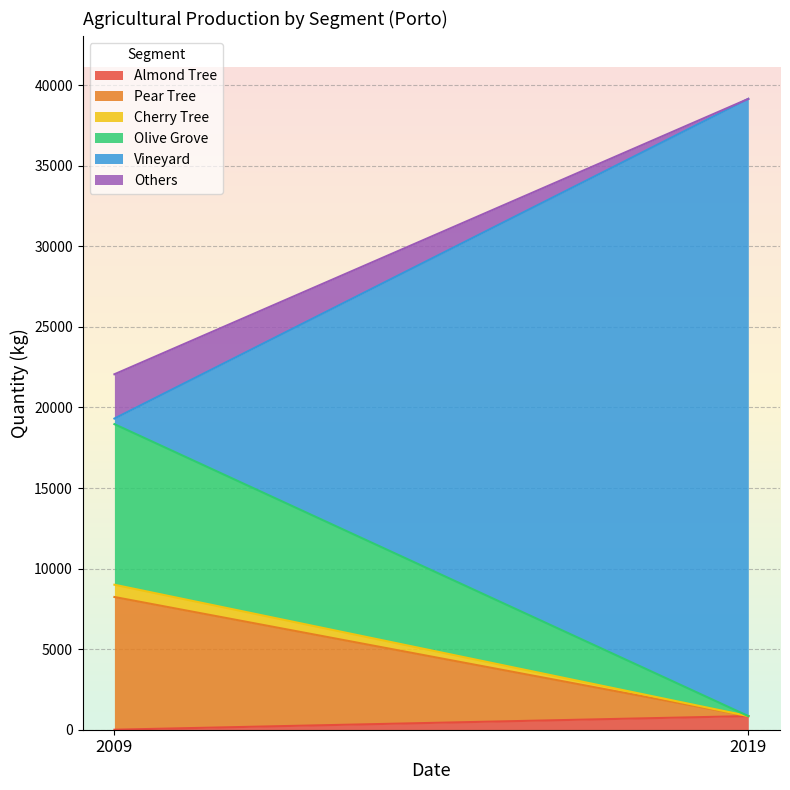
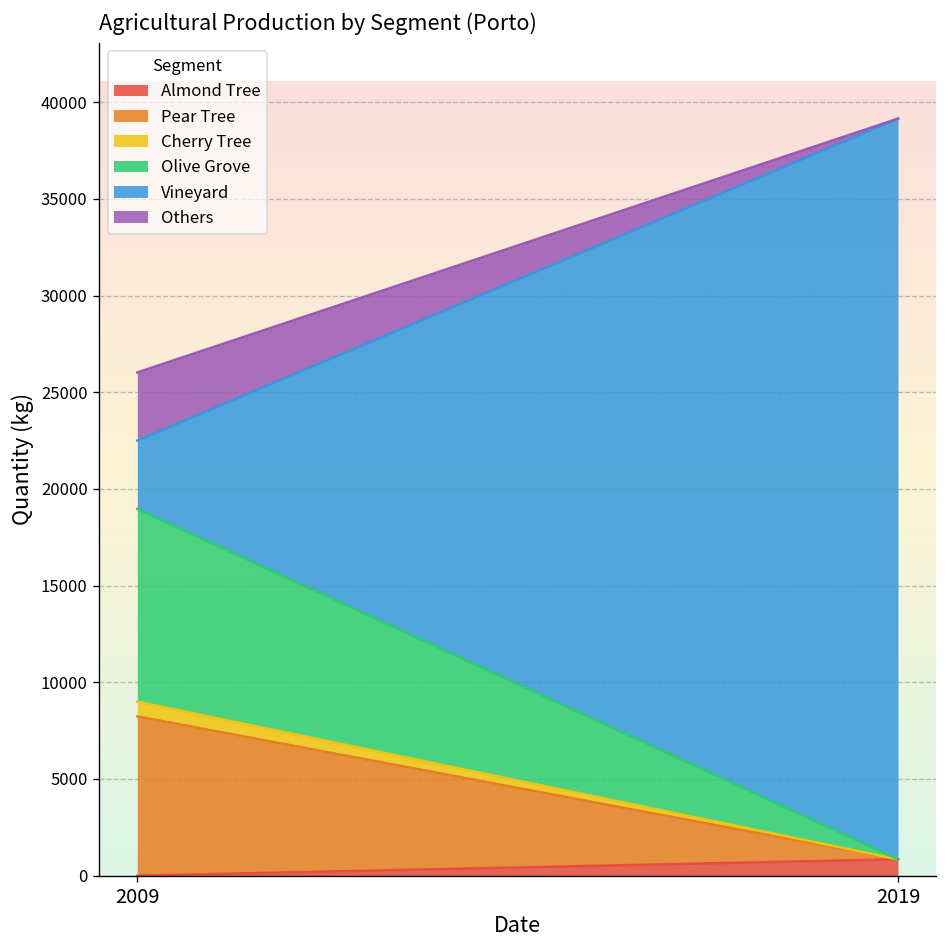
Vineyard, 2009: 300 -> 3500
Others, 2009: 2700 -> 3500
